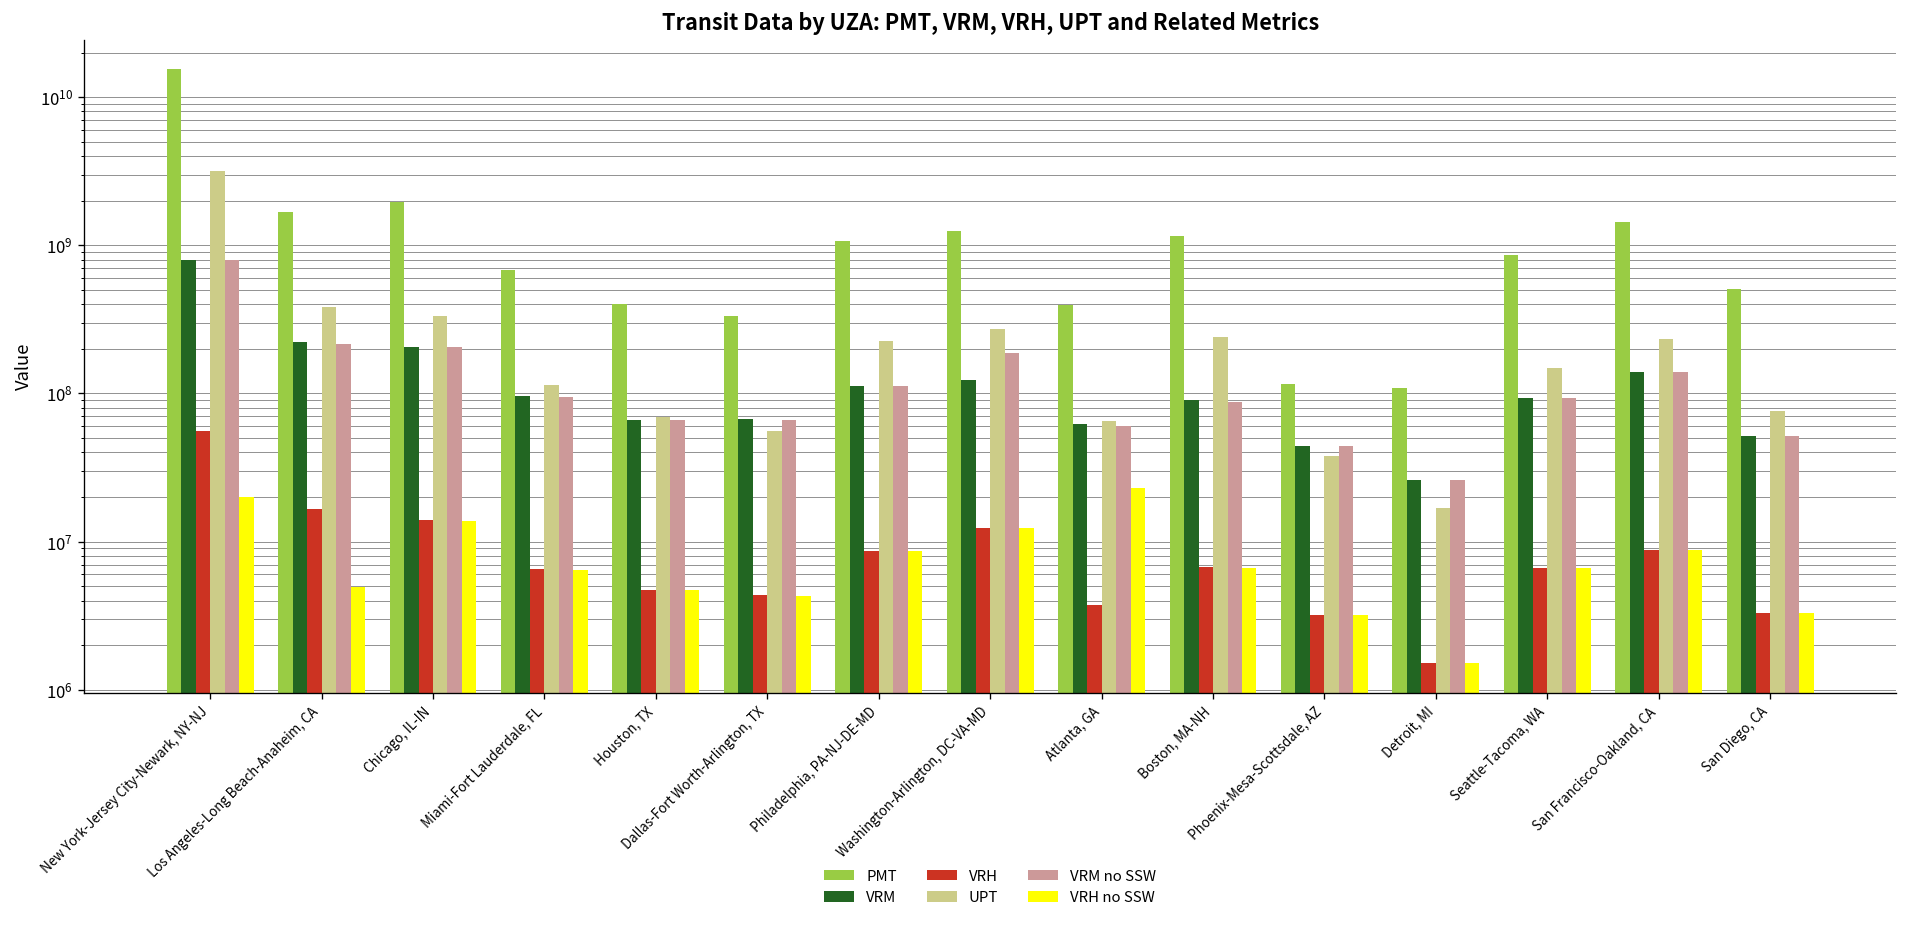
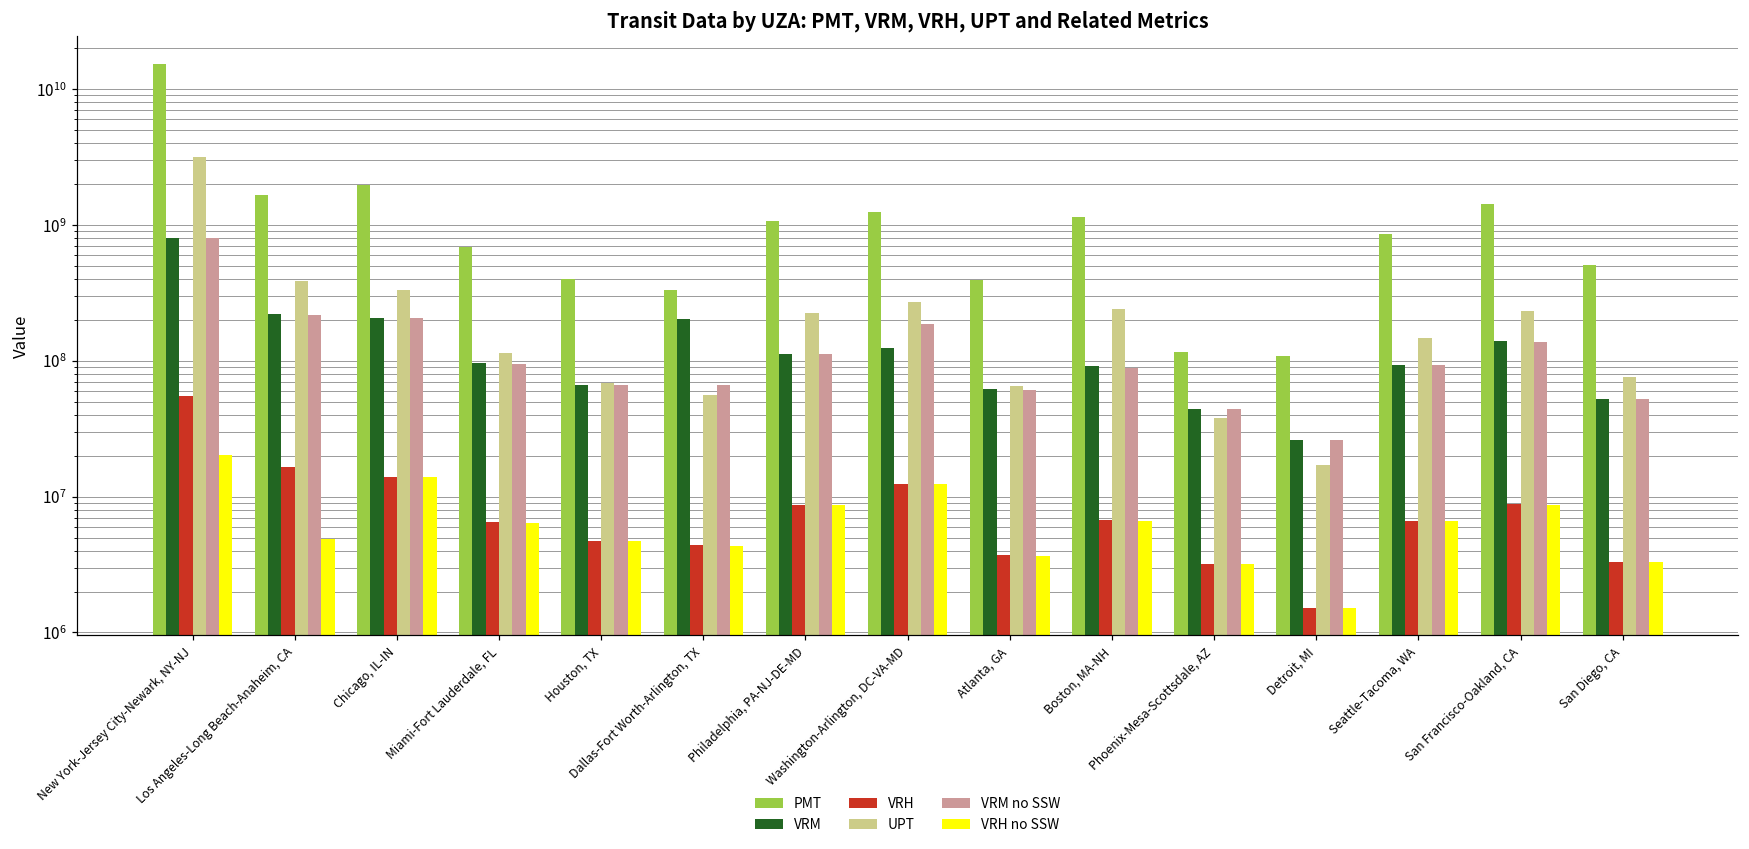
VRM, Dallas-Fort Worth-Arlington, TX: 70000000 -> 200000000
VRH no SSW, Atlanta, GA: 23000000 -> 3600000
